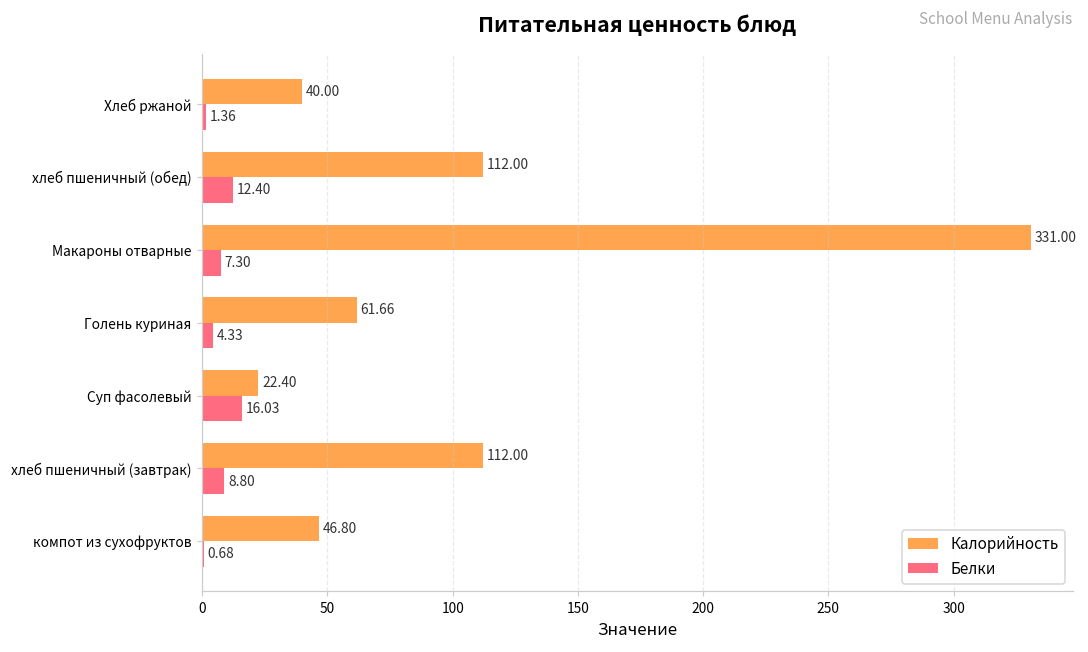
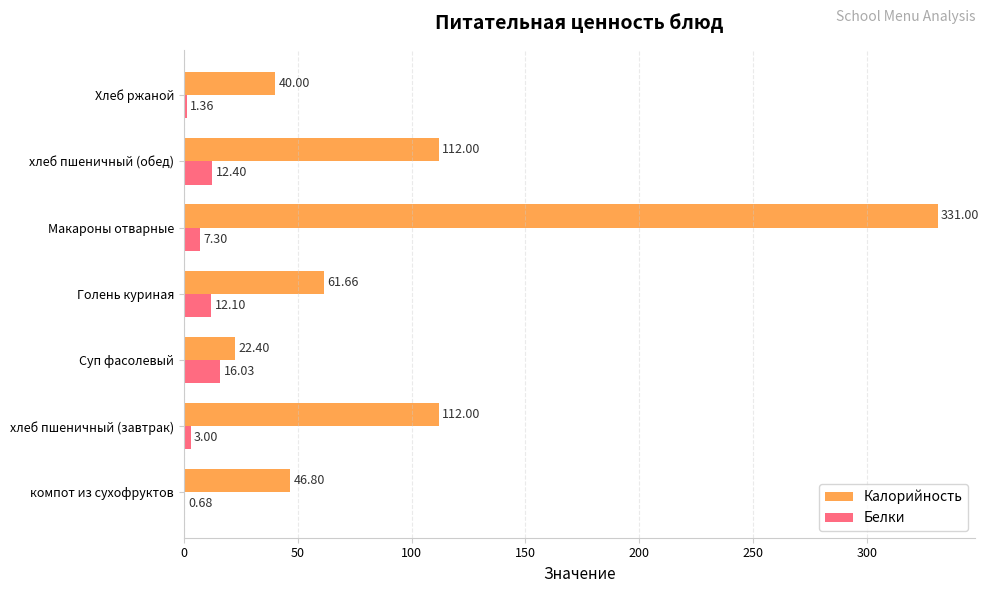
Белки, Голень куриная: 4.33 -> 12.10
Белки, хлеб пшеничный (завтрак): 8.80 -> 3.00
